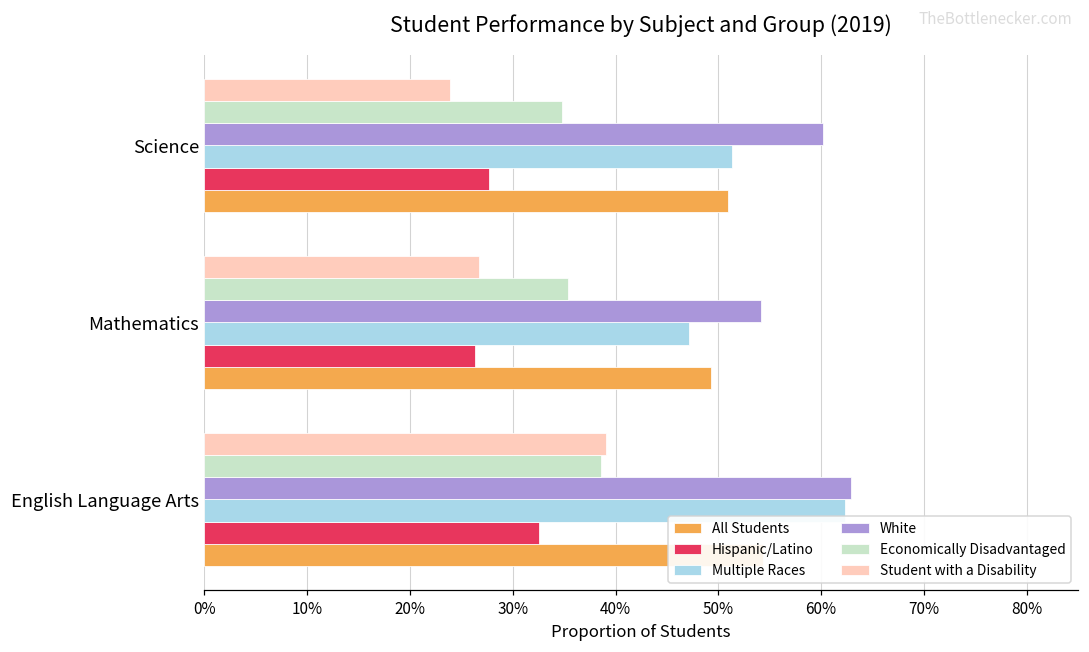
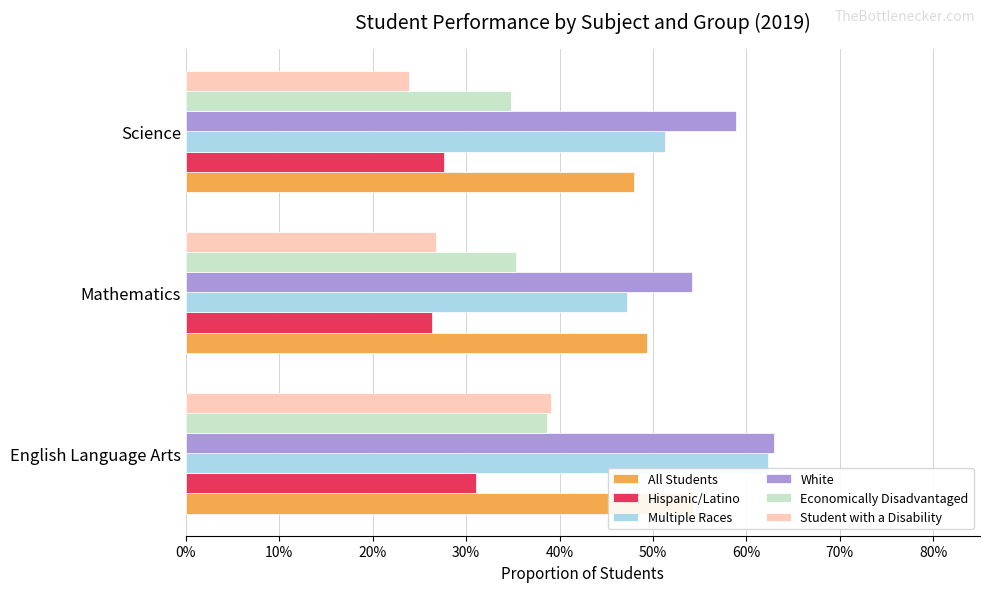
White, Science: 60% -> 59%
All Students, Science: 51% -> 48%
Hispanic/Latino, English Language Arts: 33% -> 31%
